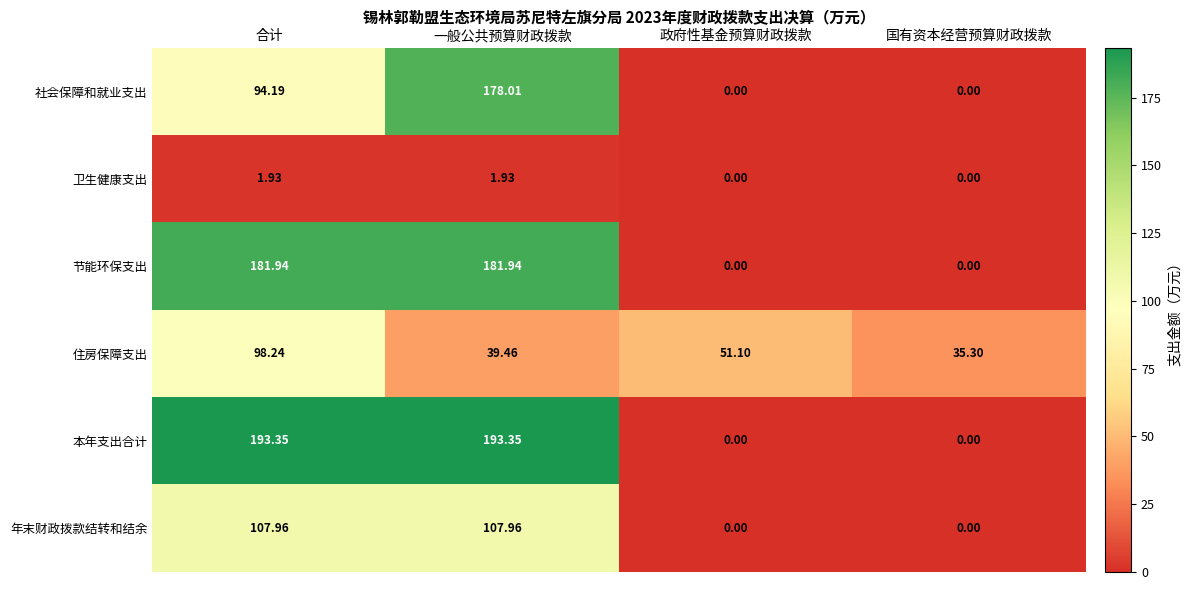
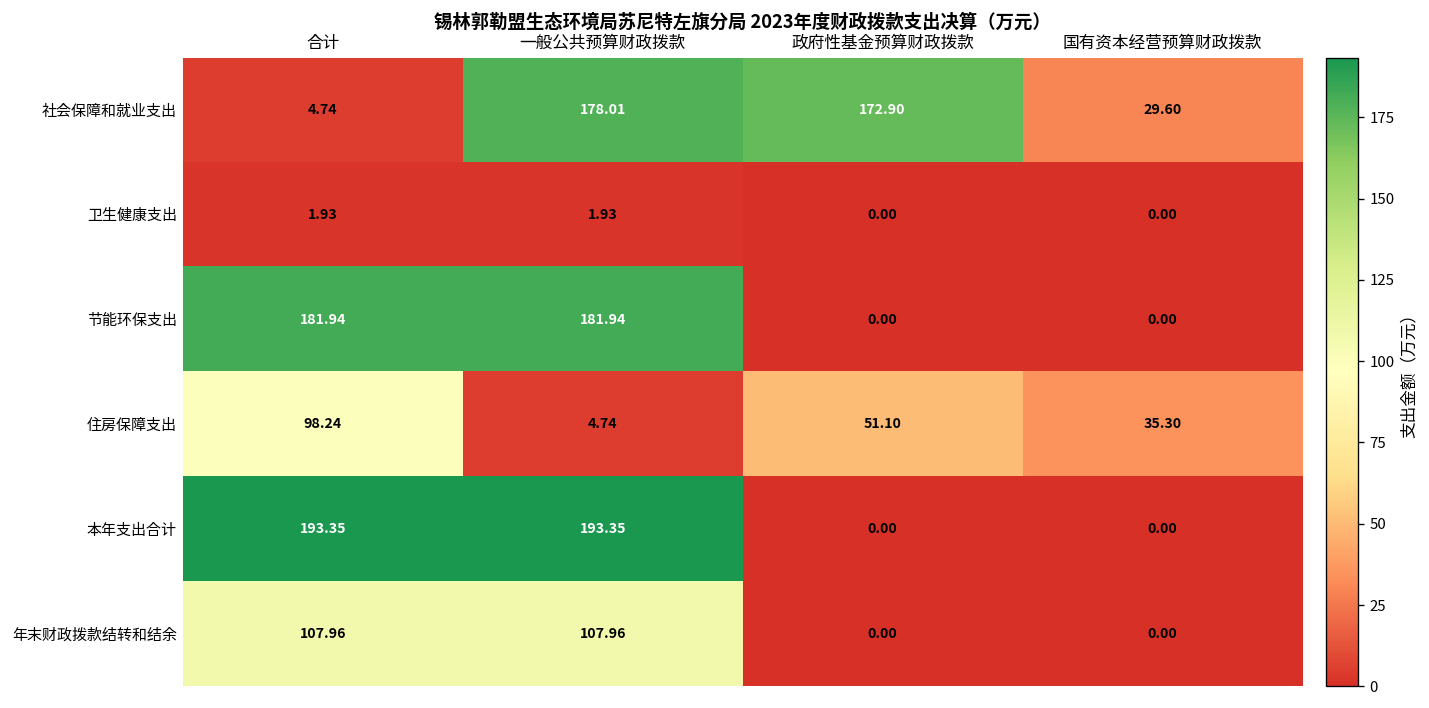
社会保障和就业支出, 合计: 94.19 -> 4.74
社会保障和就业支出, 政府性基金预算财政拨款: 0.00 -> 172.90
社会保障和就业支出, 国有资本经营预算财政拨款: 0.00 -> 29.60
住房保障支出, 一般公共预算财政拨款: 39.46 -> 4.74
